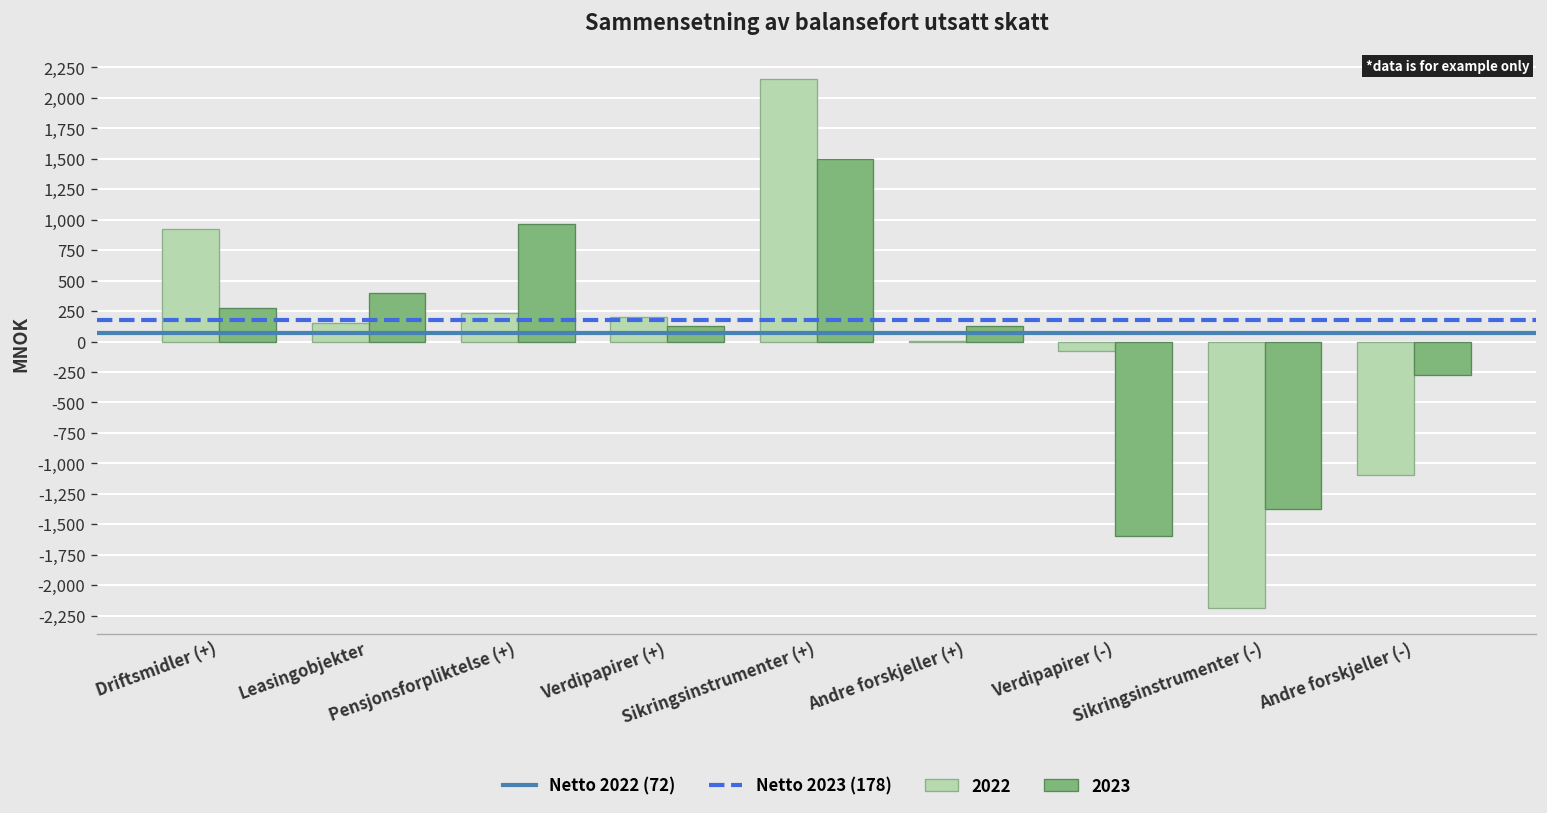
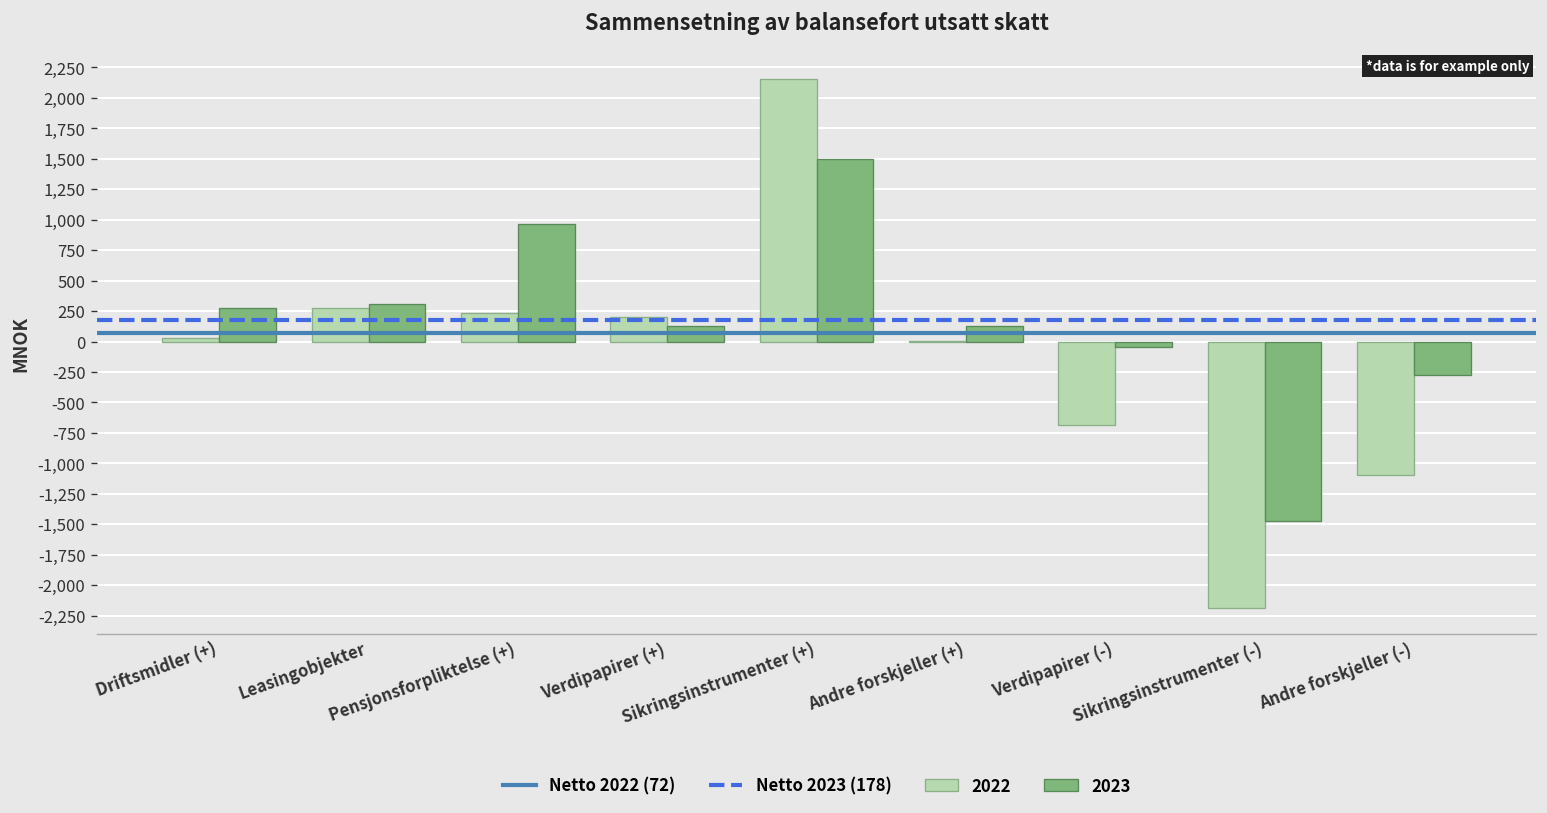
2022, Driftsmidler (+): 920 -> 30
2022, Leasingobjekter: 150 -> 270
2023, Leasingobjekter: 390 -> 310
2022, Verdipapirer (-): -80 -> -680
2023, Verdipapirer (-): -1,600 -> -50
2023, Sikringsinstrumenter (-): -1,370 -> -1,470
